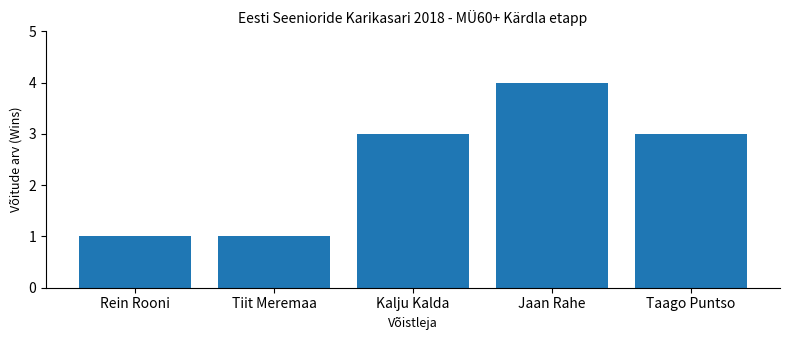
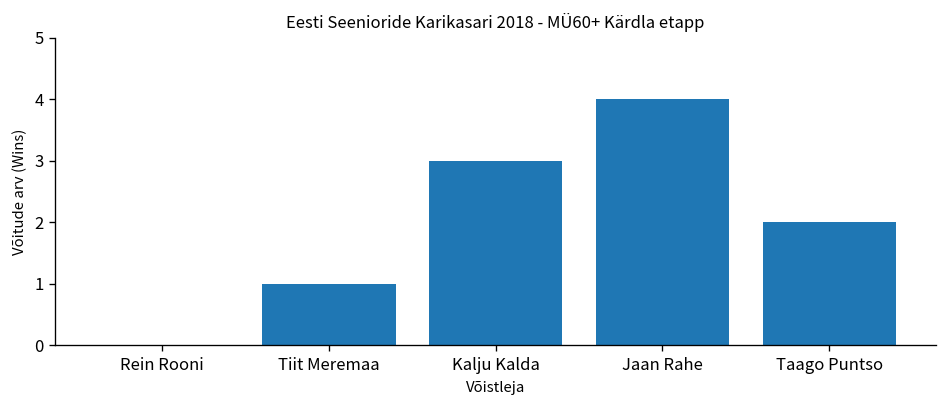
Rein Rooni: 1 -> 0
Taago Puntso: 3 -> 2
